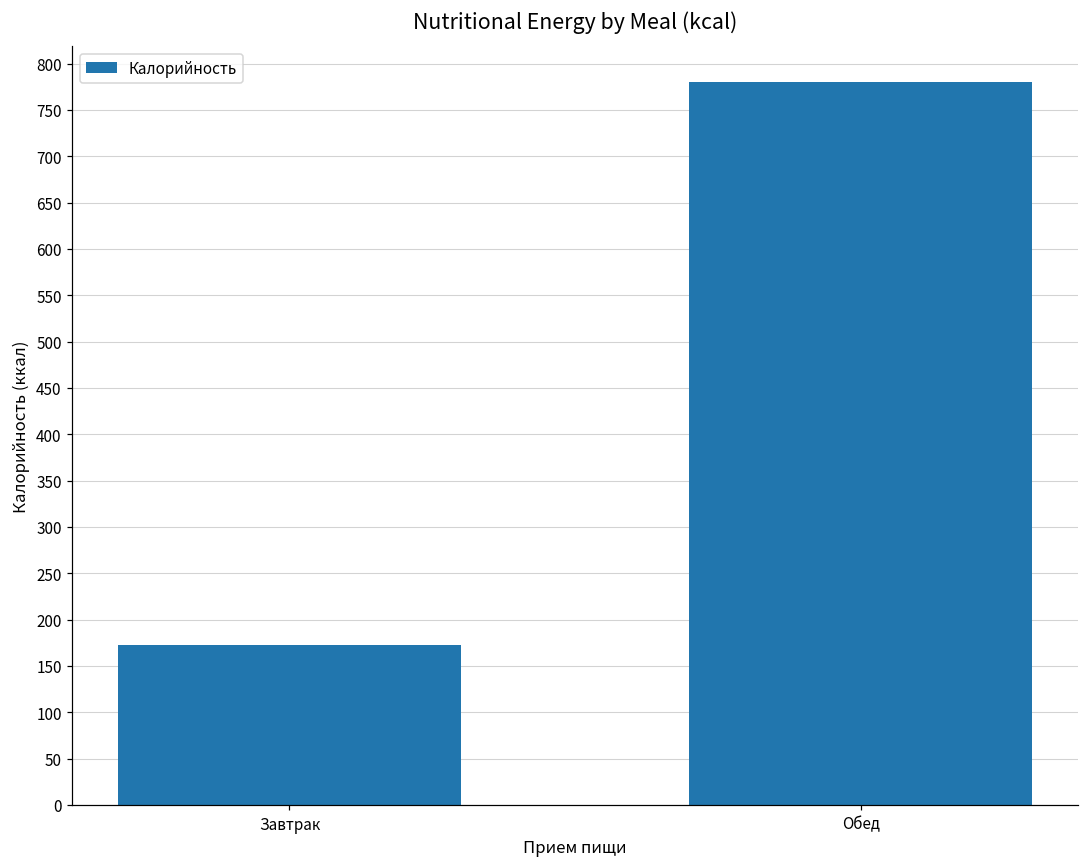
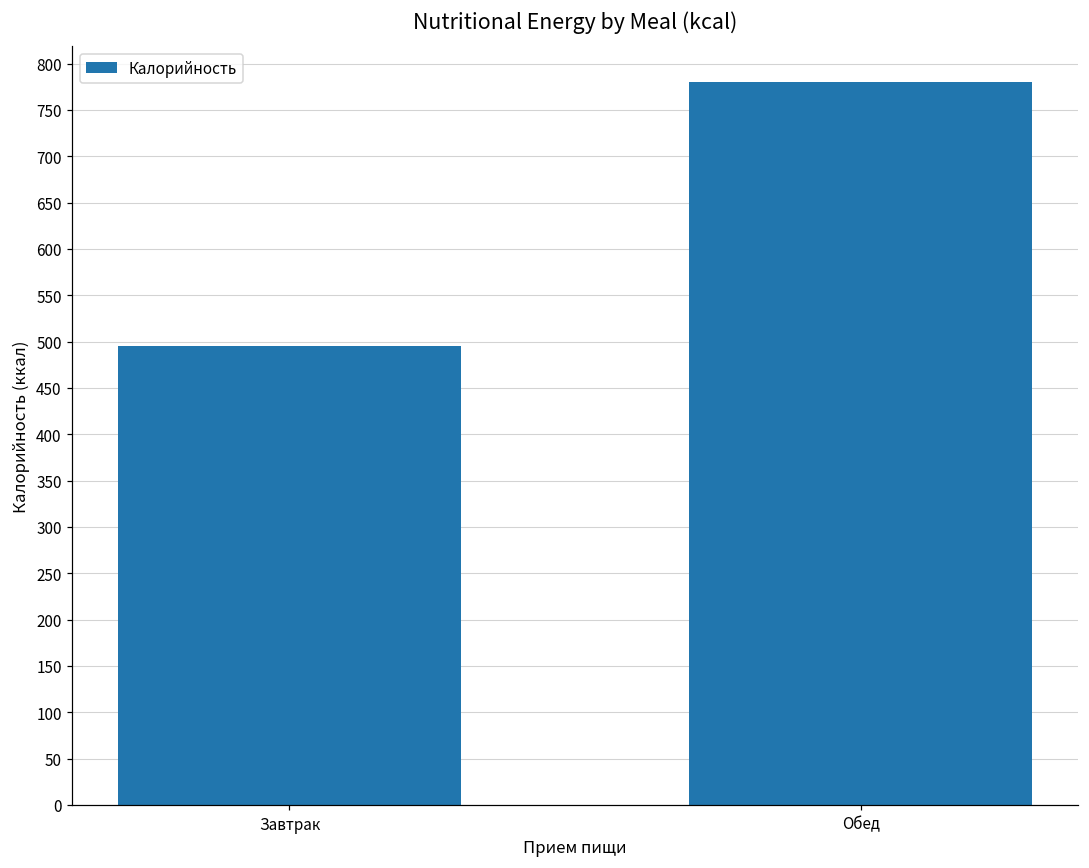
Завтрак: 170 -> 500
